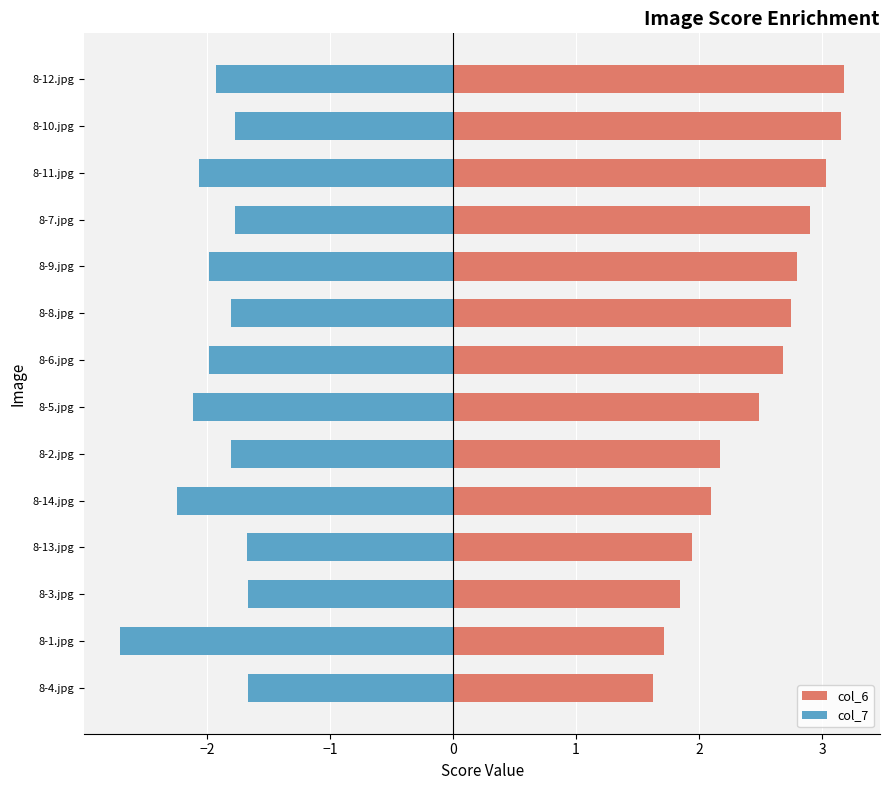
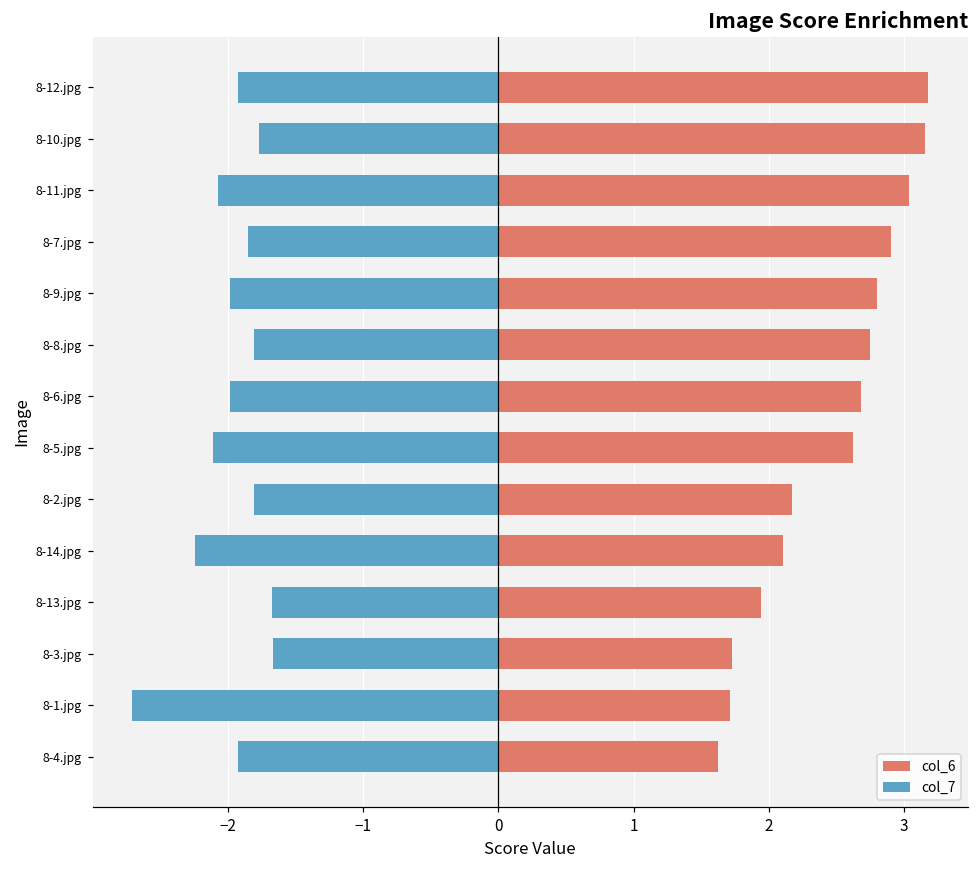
col_7, 8-7.jpg: -1.77 -> -1.85
col_6, 8-5.jpg: 2.49 -> 2.62
col_6, 8-3.jpg: 1.84 -> 1.73
col_7, 8-4.jpg: -1.67 -> -1.92
